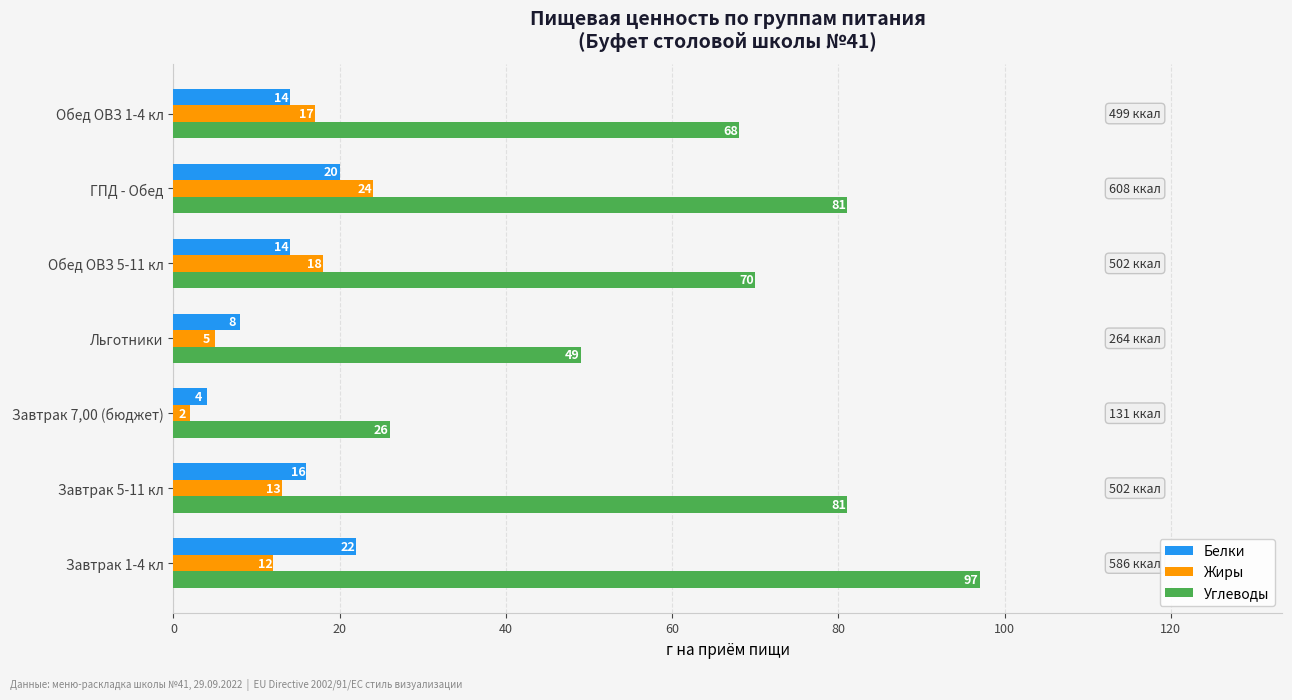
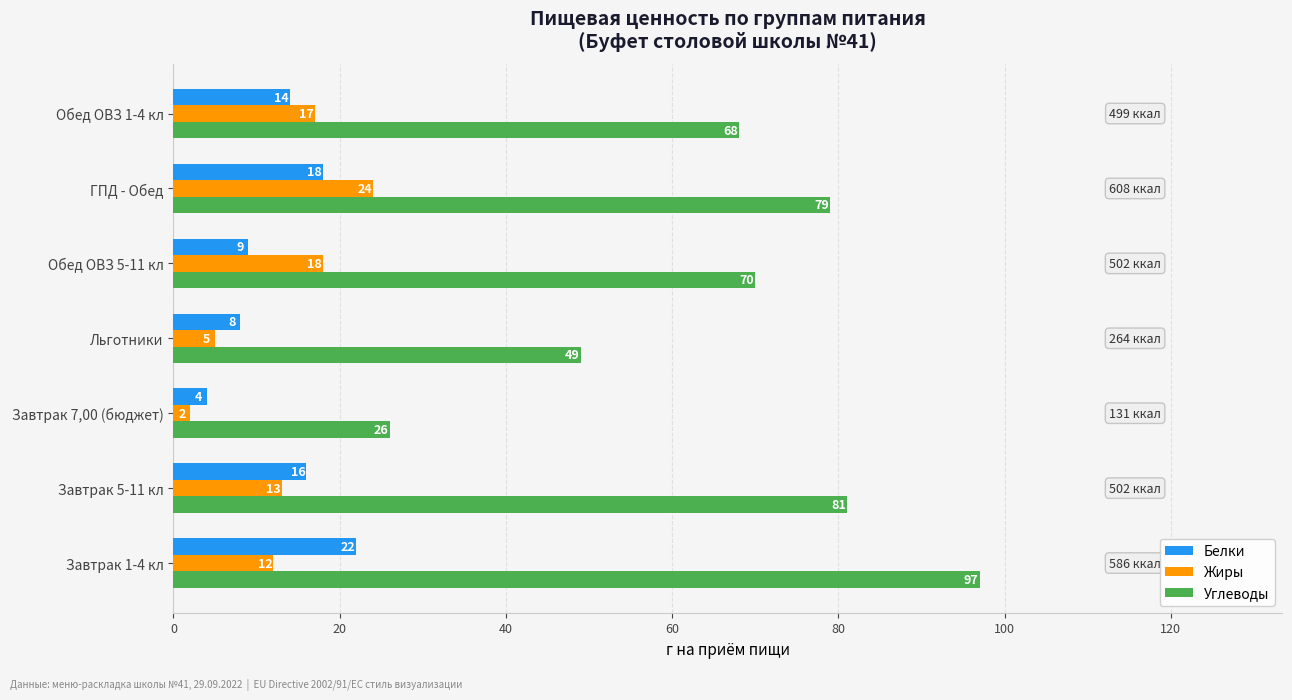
Белки, ГПД - Обед: 20 -> 18
Углеводы, ГПД - Обед: 81 -> 79
Белки, Обед ОВЗ 5-11 кл: 14 -> 9
